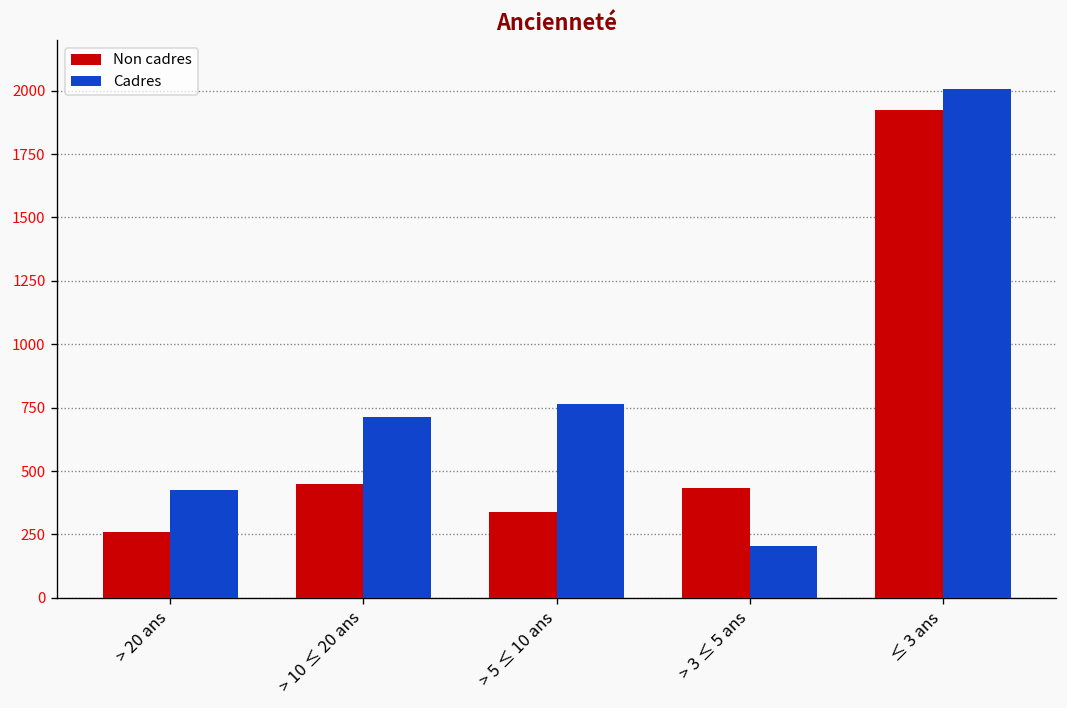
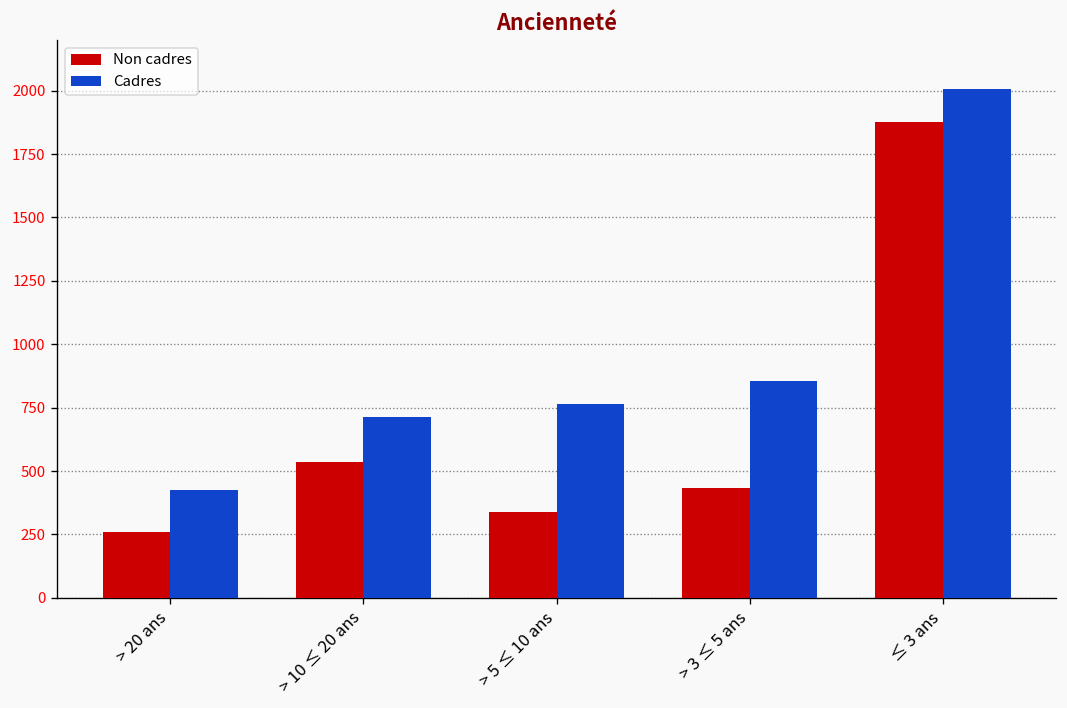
Non cadres, > 10 ≤ 20 ans: 450 -> 530
Cadres, > 3 ≤ 5 ans: 210 -> 860
Non cadres, ≤ 3 ans: 1920 -> 1880
